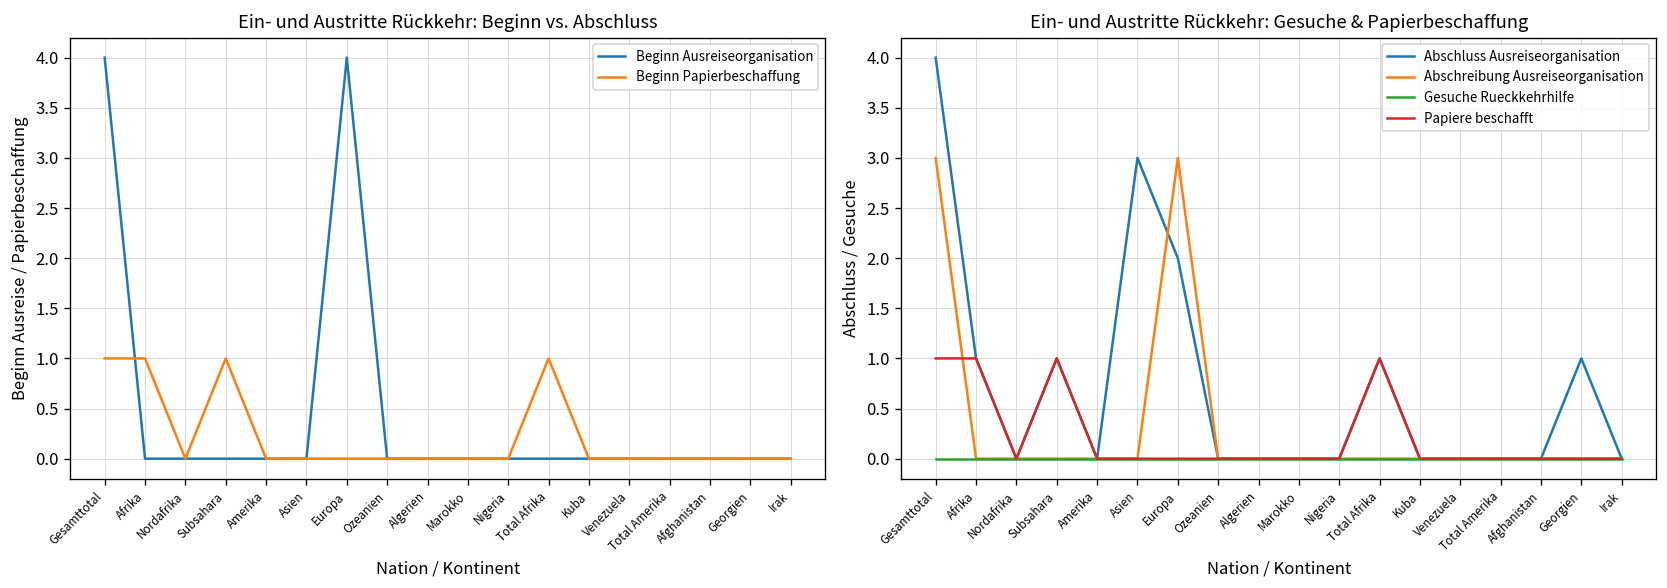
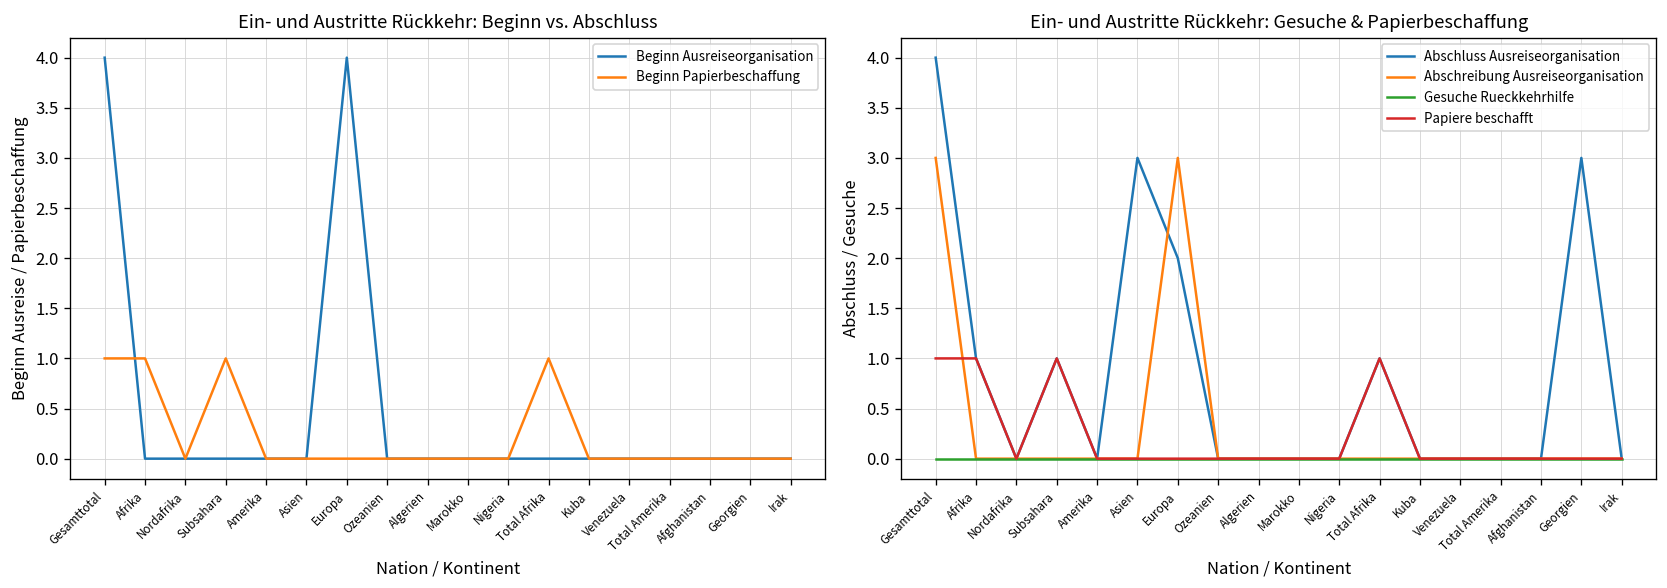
Ein- und Austritte Rückkehr: Gesuche & Papierbeschaffung, Abschluss Ausreiseorganisation, Georgien: 1 -> 3
